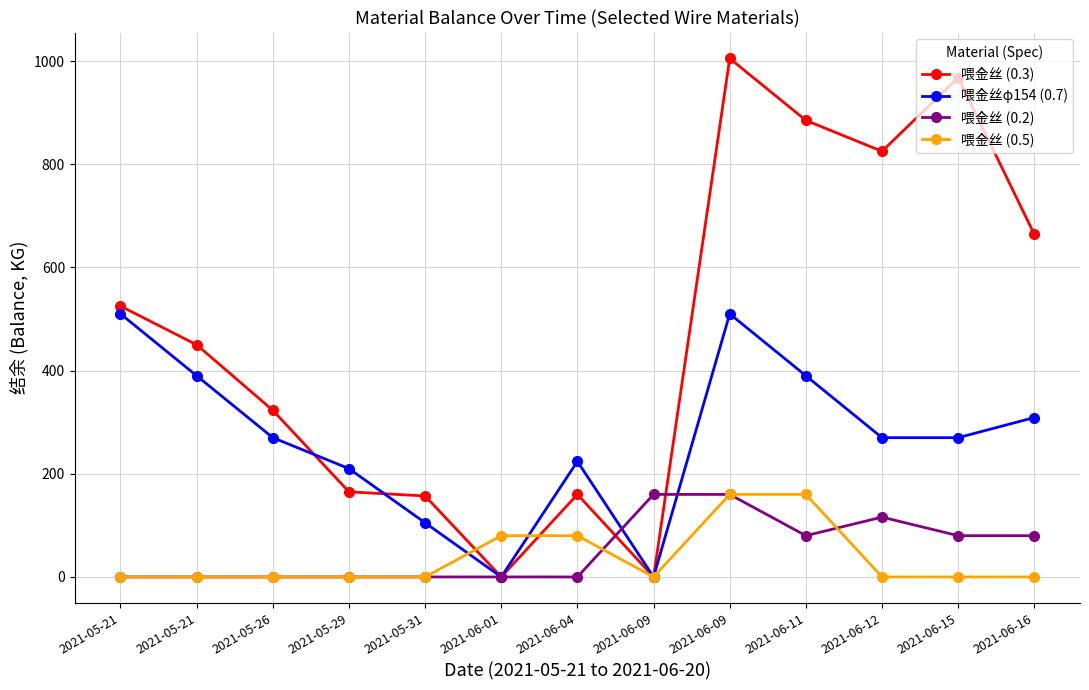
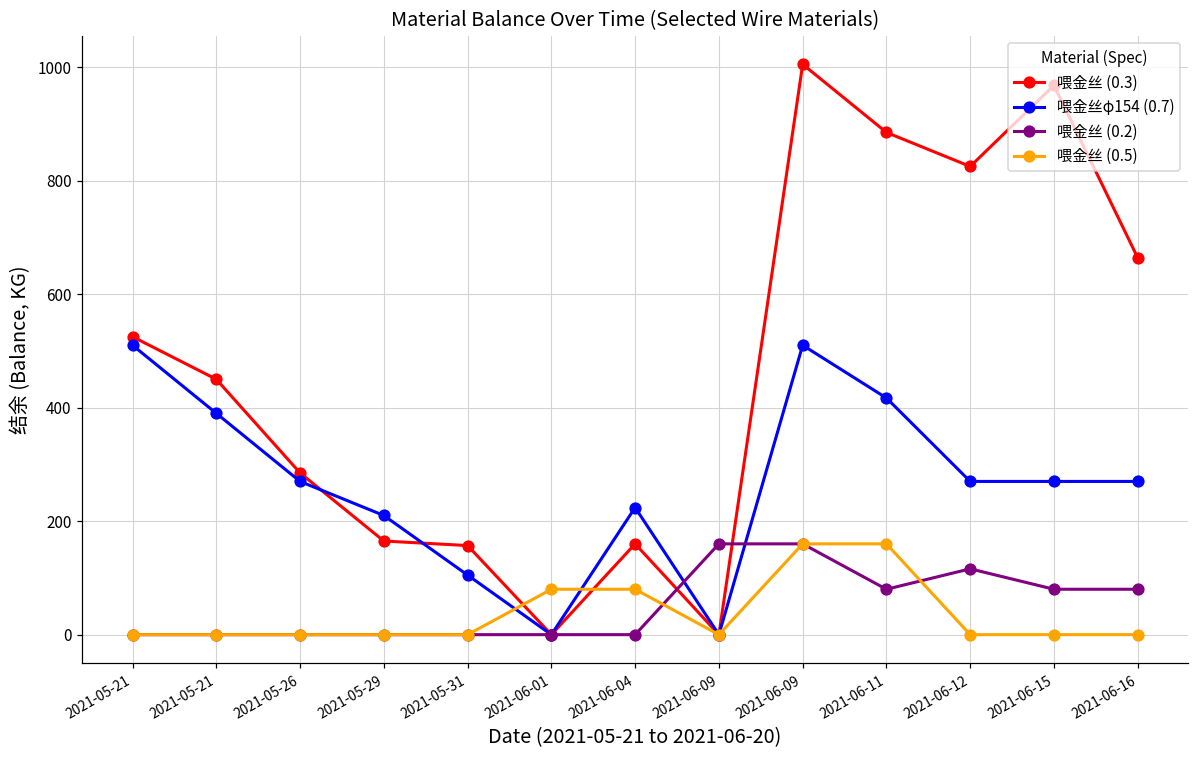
喂金丝 (0.3), 2021-05-26: 320 -> 290
喂金丝φ154 (0.7), 2021-06-11: 390 -> 420
喂金丝φ154 (0.7), 2021-06-16: 310 -> 270
